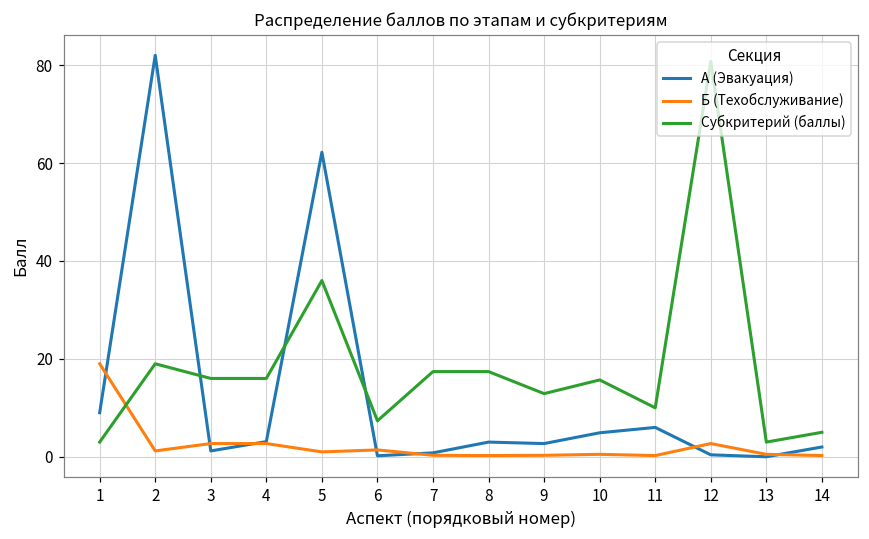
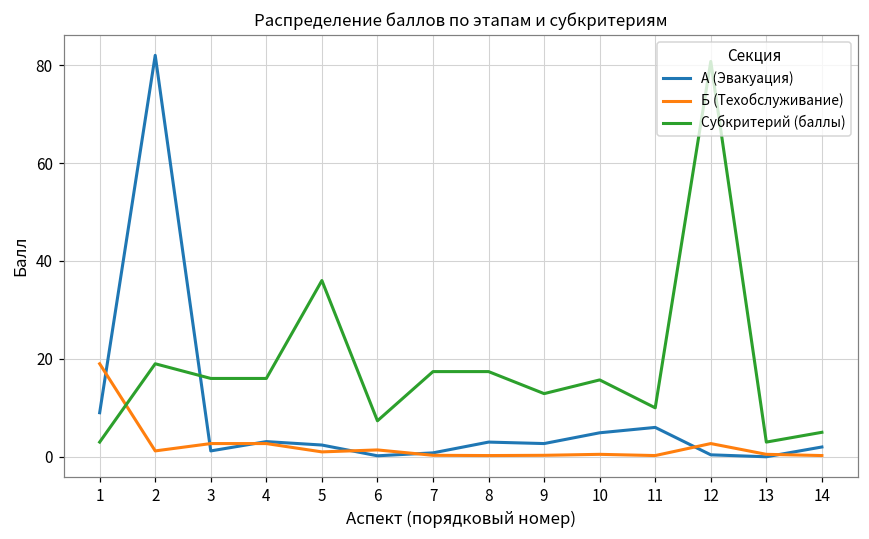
А (Эвакуация), 5: 62 -> 2
